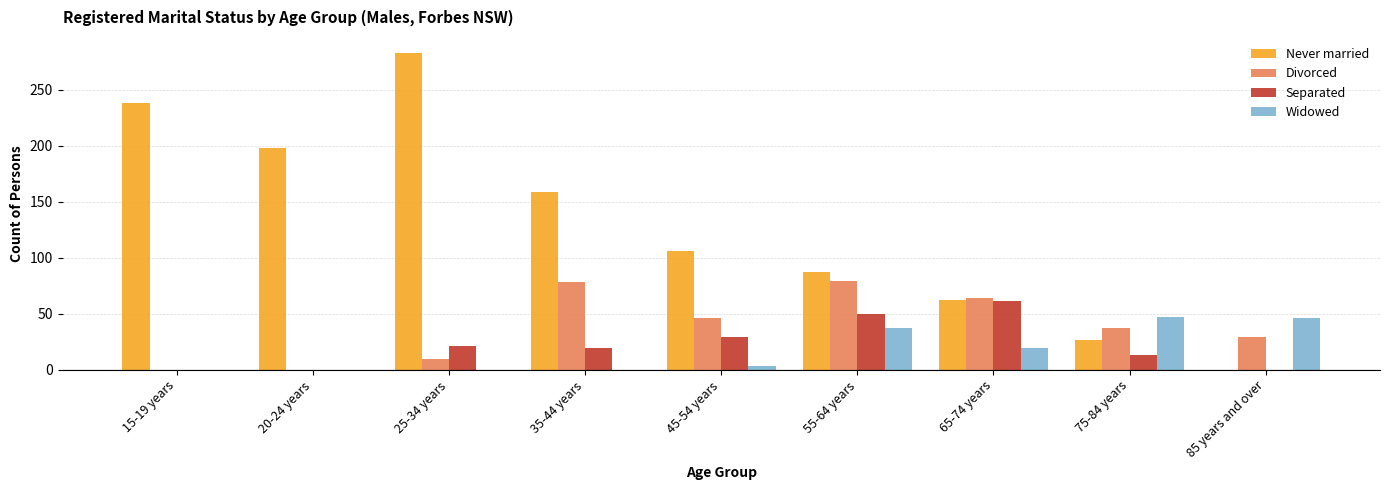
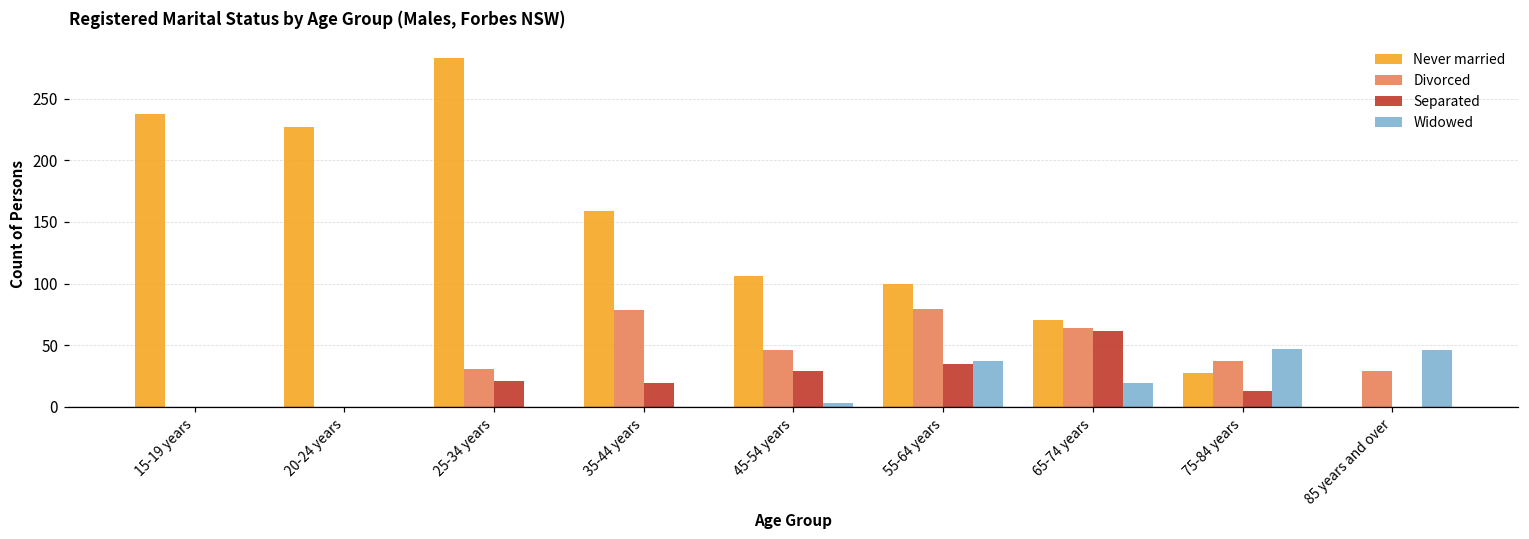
Never married, 20-24 years: 198 -> 227
Divorced, 25-34 years: 10 -> 31
Never married, 55-64 years: 87 -> 100
Separated, 55-64 years: 50 -> 35
Never married, 65-74 years: 62 -> 71
